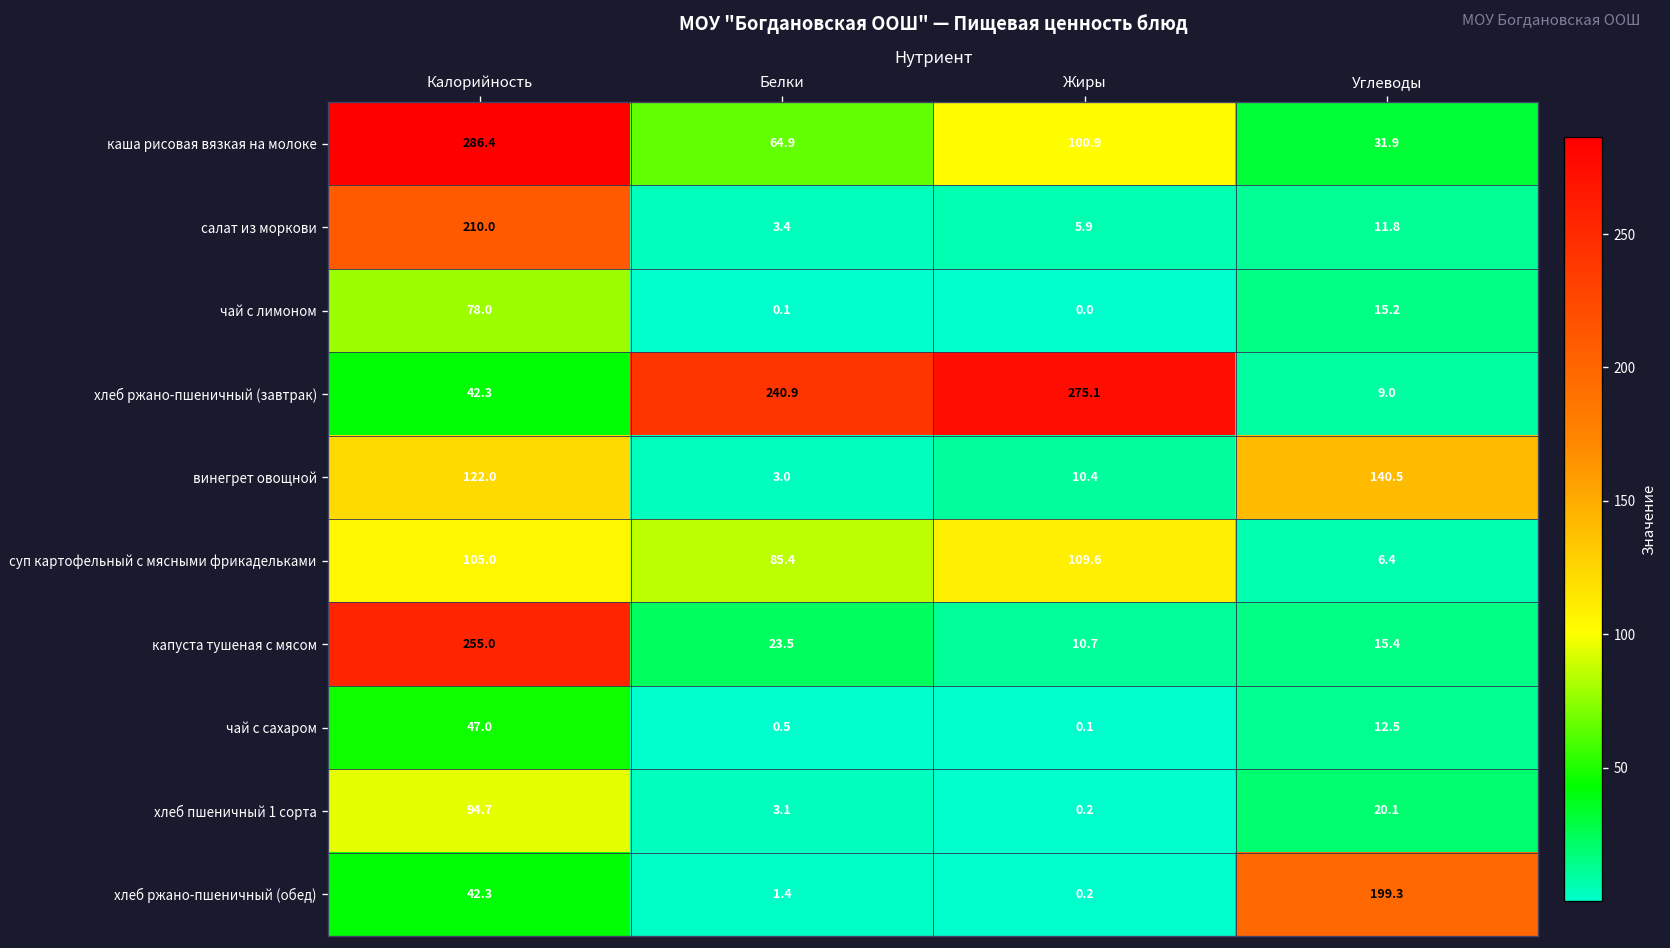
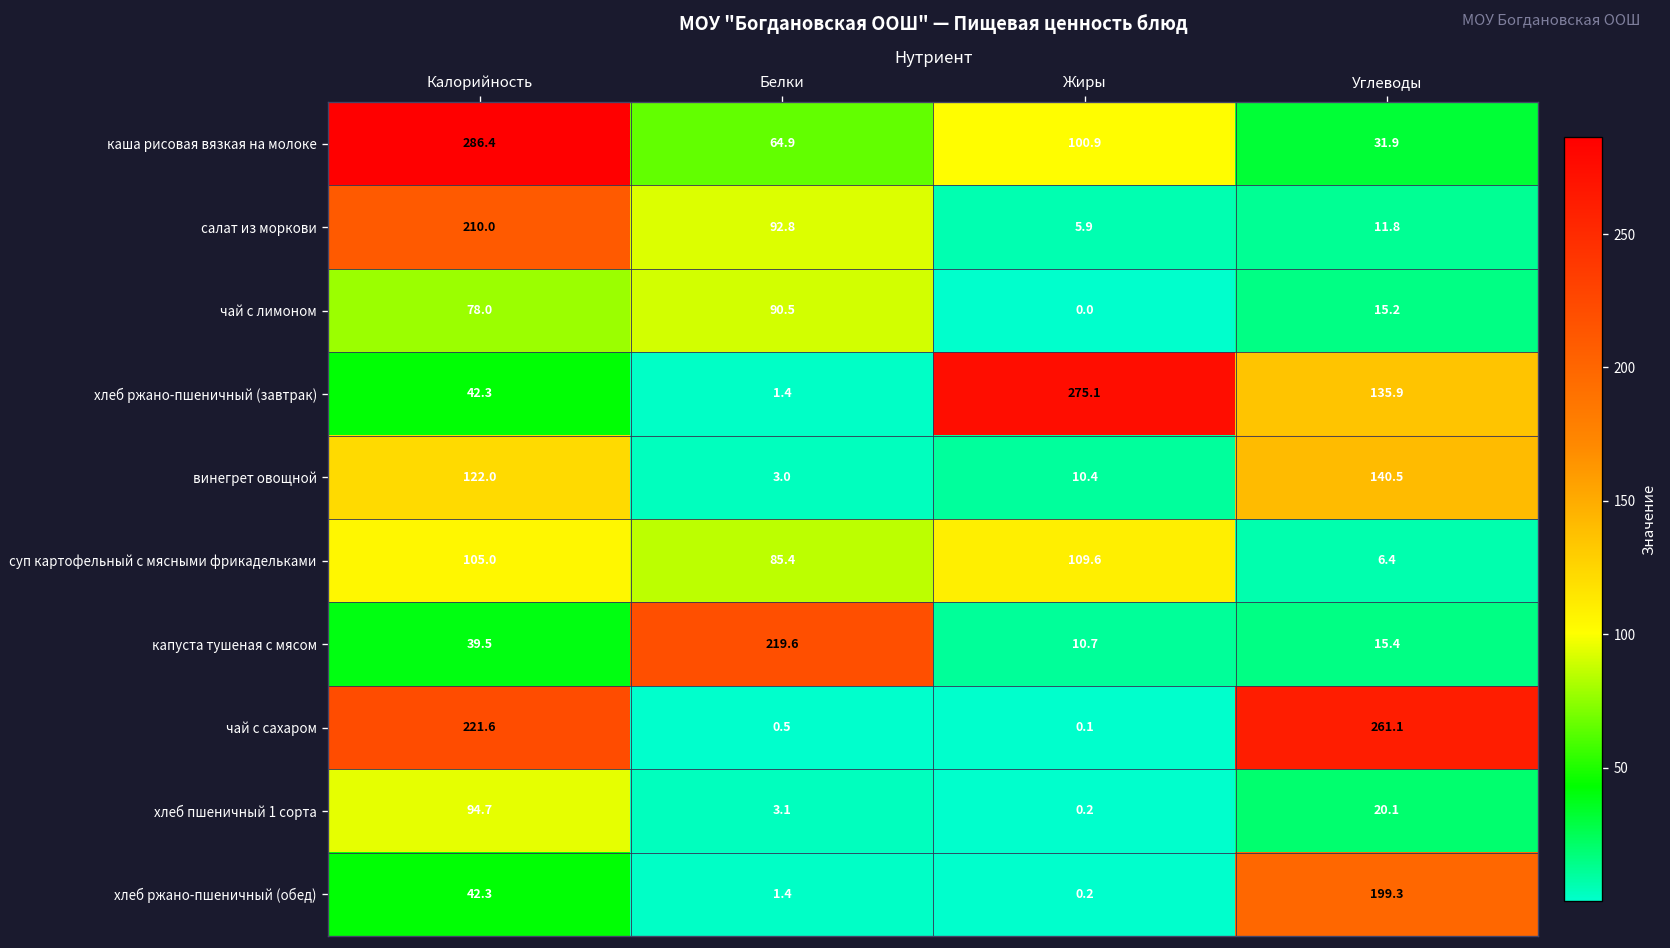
салат из моркови, Белки: 3.4 -> 92.8
чай с лимоном, Белки: 0.1 -> 90.5
хлеб ржано-пшеничный (завтрак), Белки: 240.9 -> 1.4
хлеб ржано-пшеничный (завтрак), Углеводы: 9.0 -> 135.9
капуста тушеная с мясом, Калорийность: 255.0 -> 39.5
капуста тушеная с мясом, Белки: 23.5 -> 219.6
чай с сахаром, Калорийность: 47.0 -> 221.6
чай с сахаром, Углеводы: 12.5 -> 261.1
